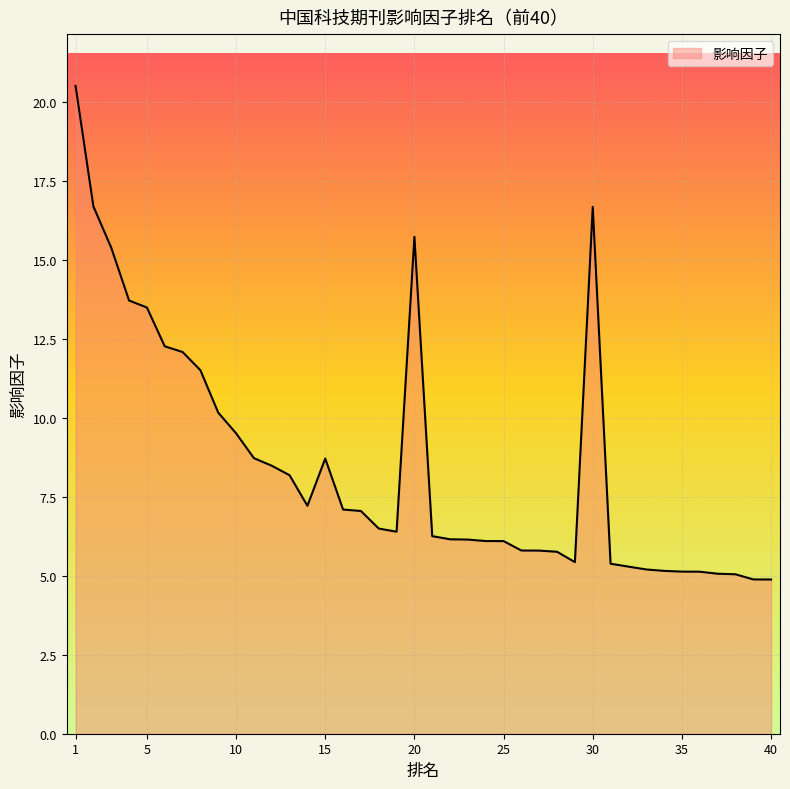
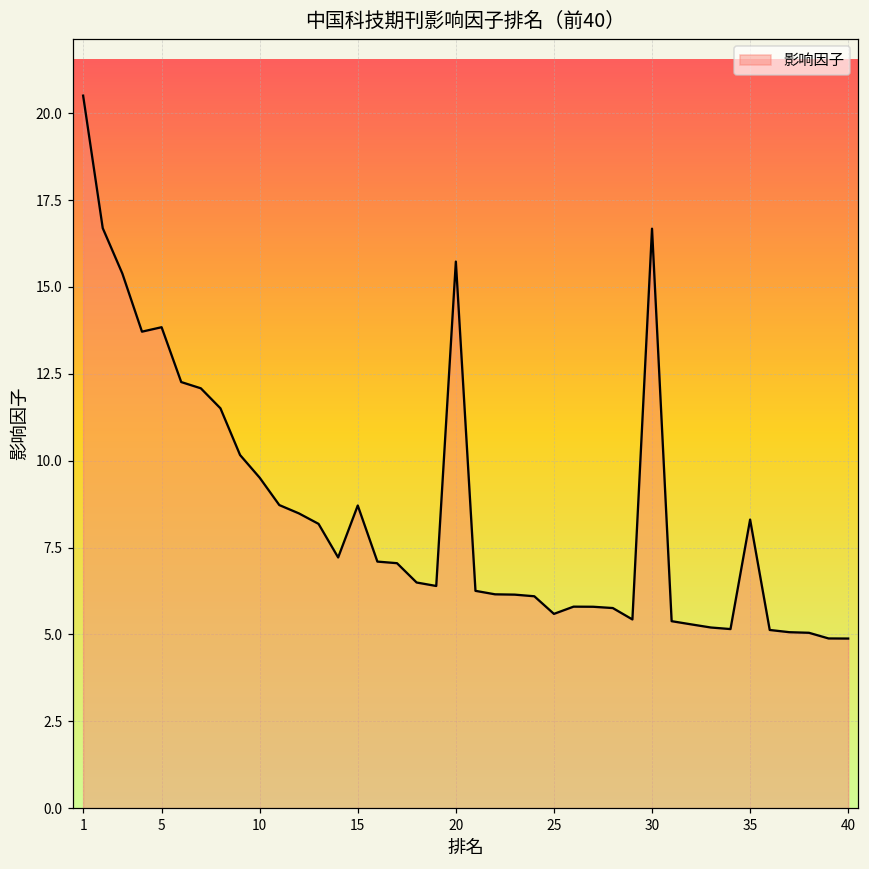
5: 13.5 -> 13.8
25: 6.1 -> 5.6
35: 5.1 -> 8.3
